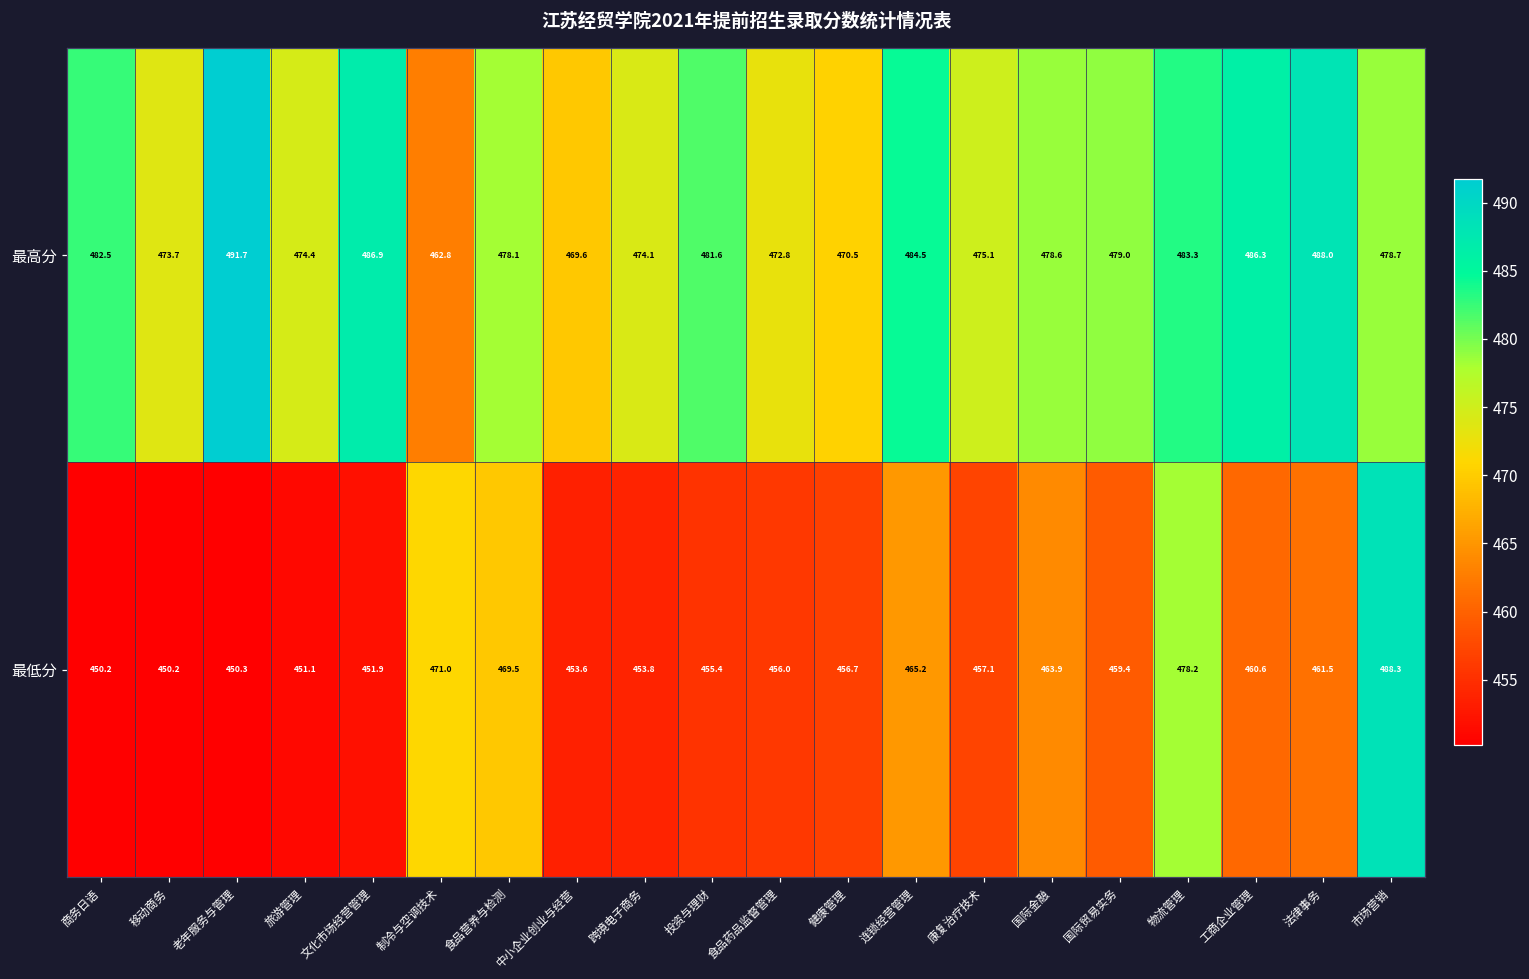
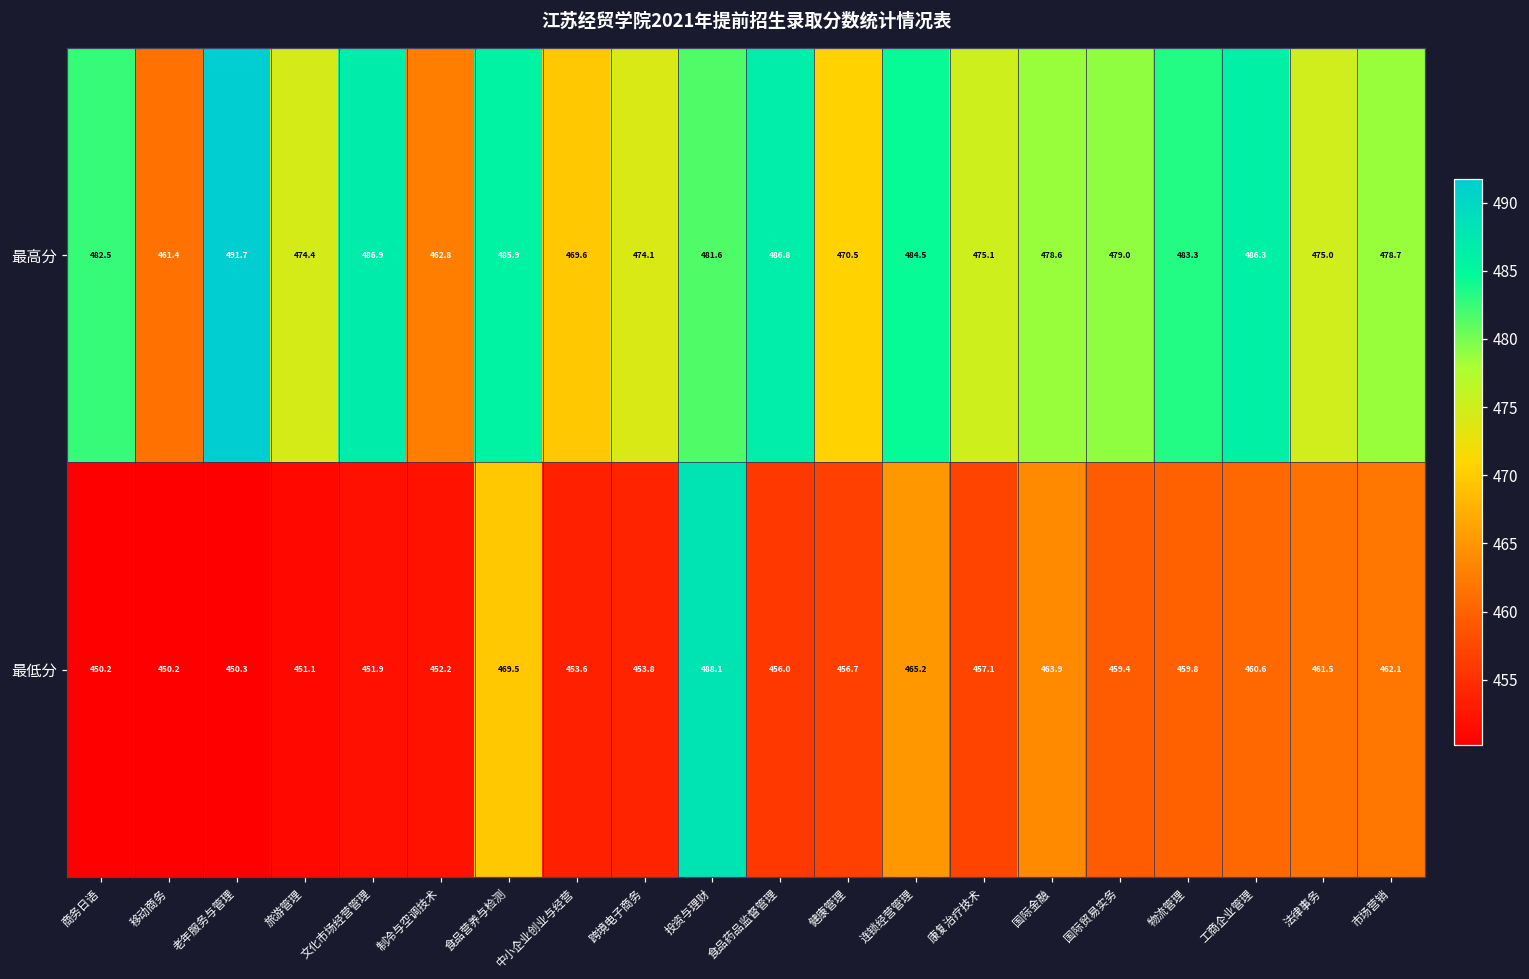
最高分, 移动商务: 473.7 -> 461.4
最高分, 食品营养与检测: 478.1 -> 485.9
最高分, 食品药品监督管理: 472.8 -> 486.8
最高分, 法律事务: 488.0 -> 475.0
最低分, 制冷与空调技术: 471.0 -> 452.2
最低分, 投资与理财: 455.4 -> 488.1
最低分, 物流管理: 478.2 -> 459.8
最低分, 市场营销: 488.3 -> 462.1
